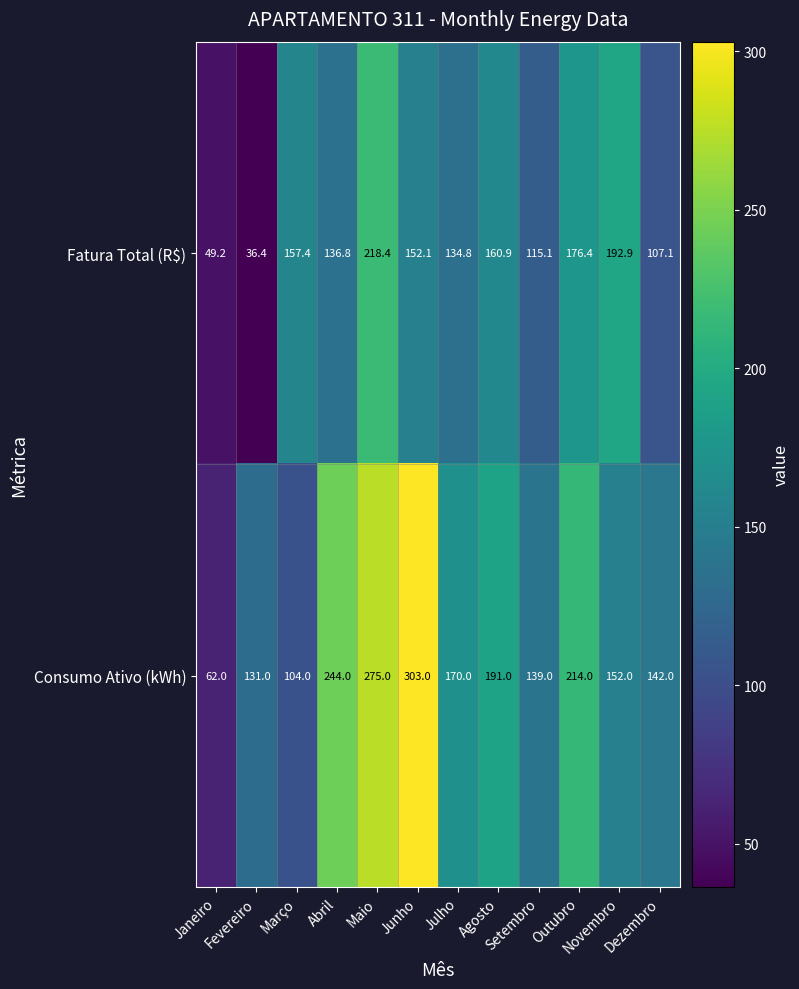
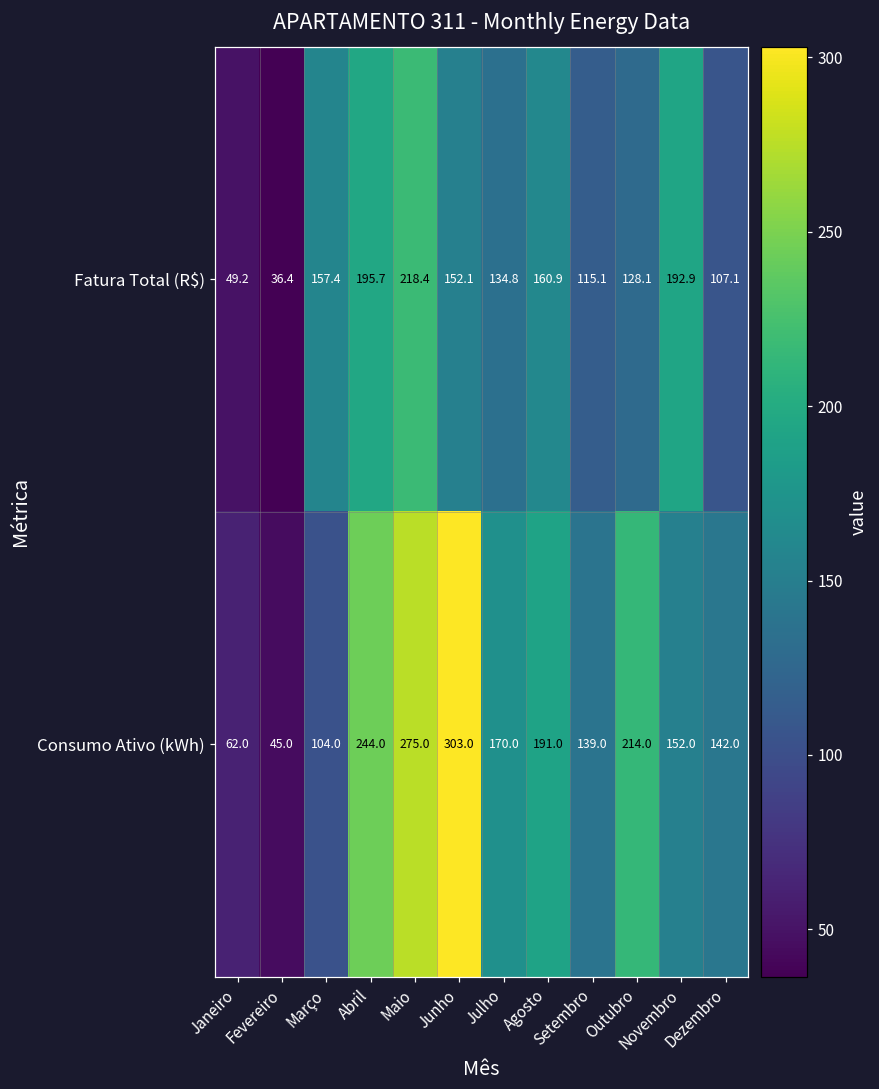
Fatura Total (R$), Abril: 136.8 -> 195.7
Fatura Total (R$), Outubro: 176.4 -> 128.1
Consumo Ativo (kWh), Fevereiro: 131.0 -> 45.0
